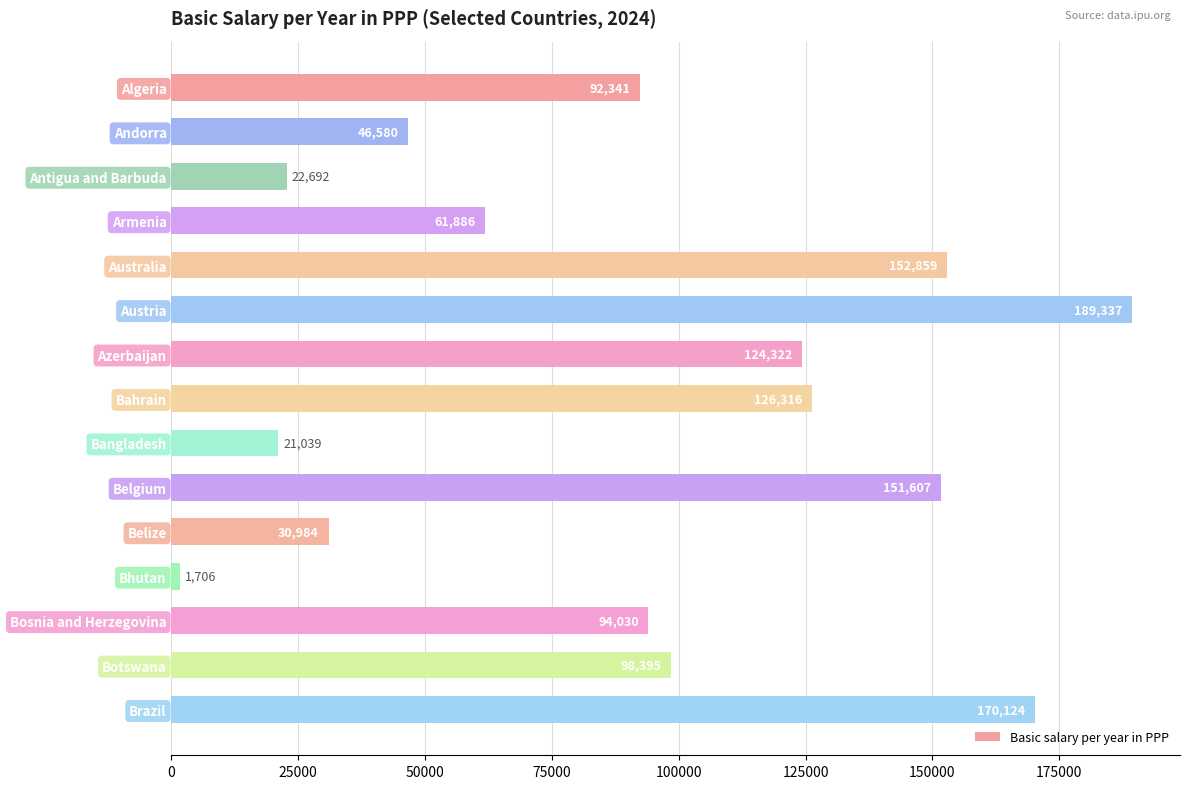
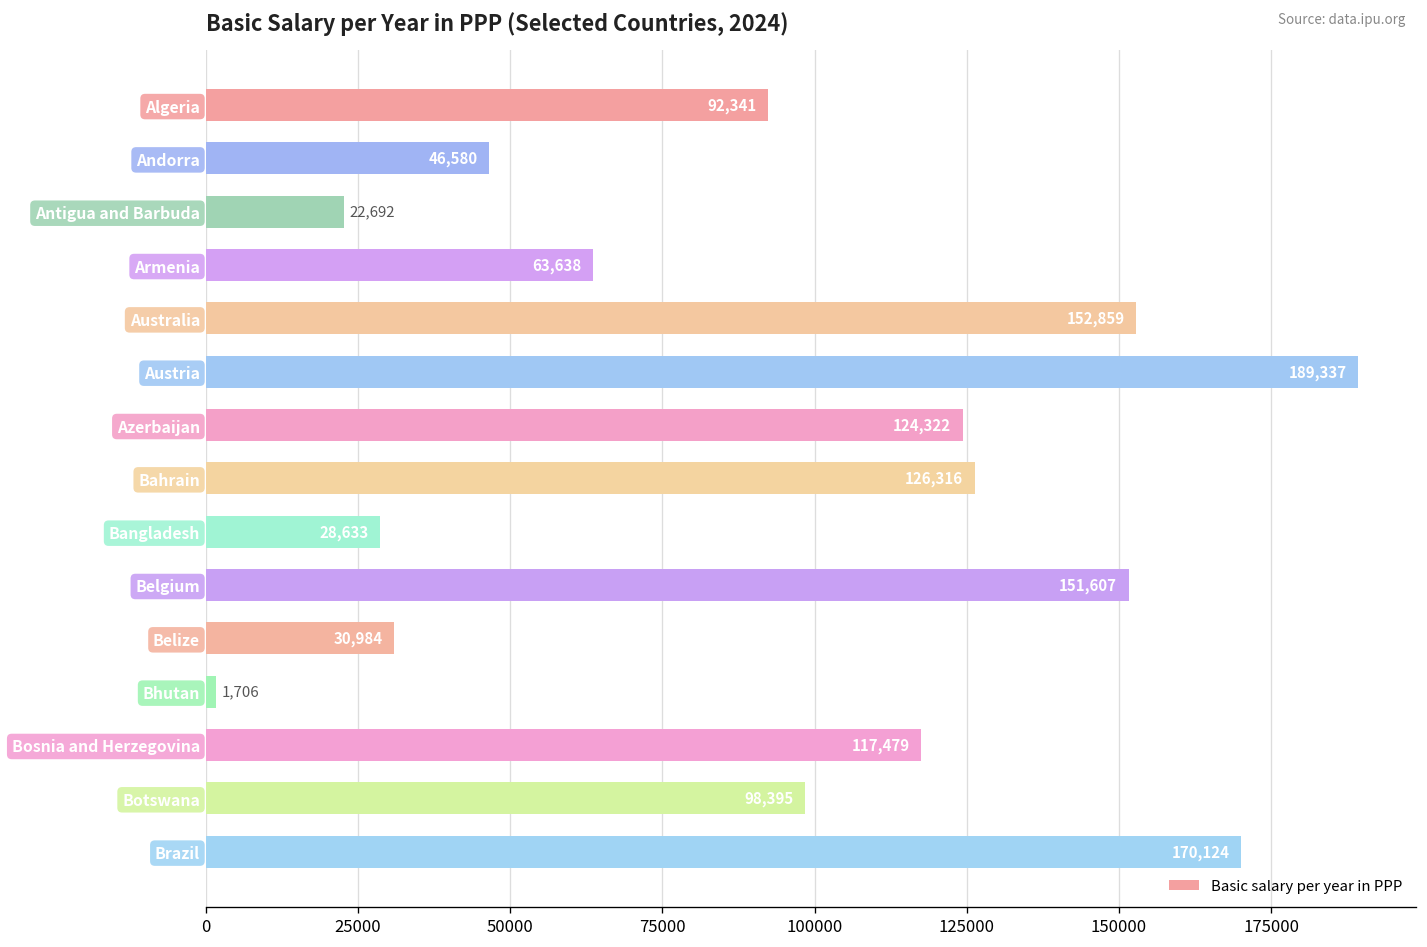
Armenia: 61,886 -> 63,638
Bangladesh: 21,039 -> 28,633
Bosnia and Herzegovina: 94,030 -> 117,479
